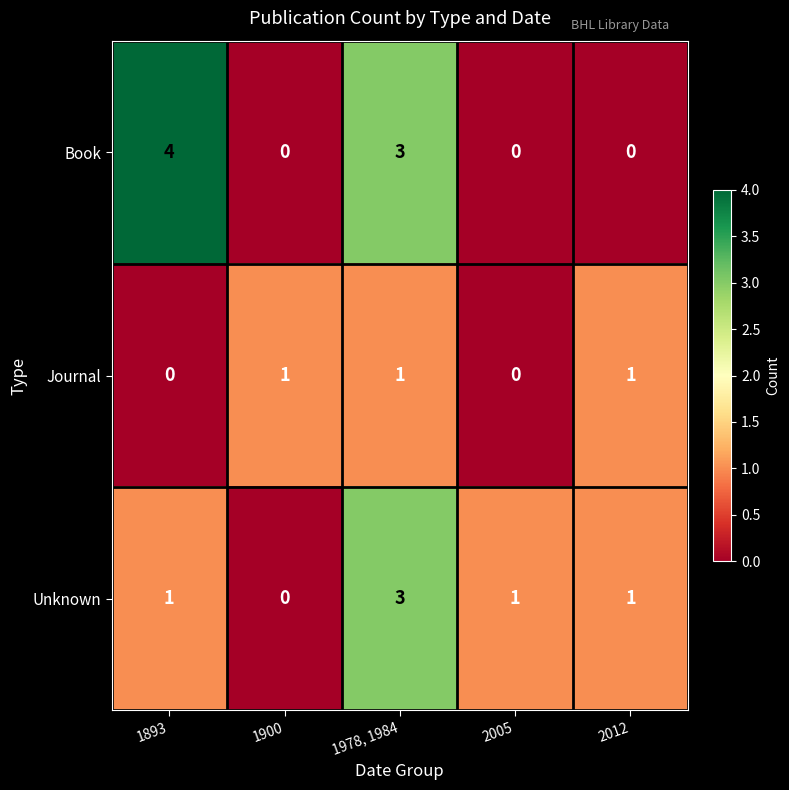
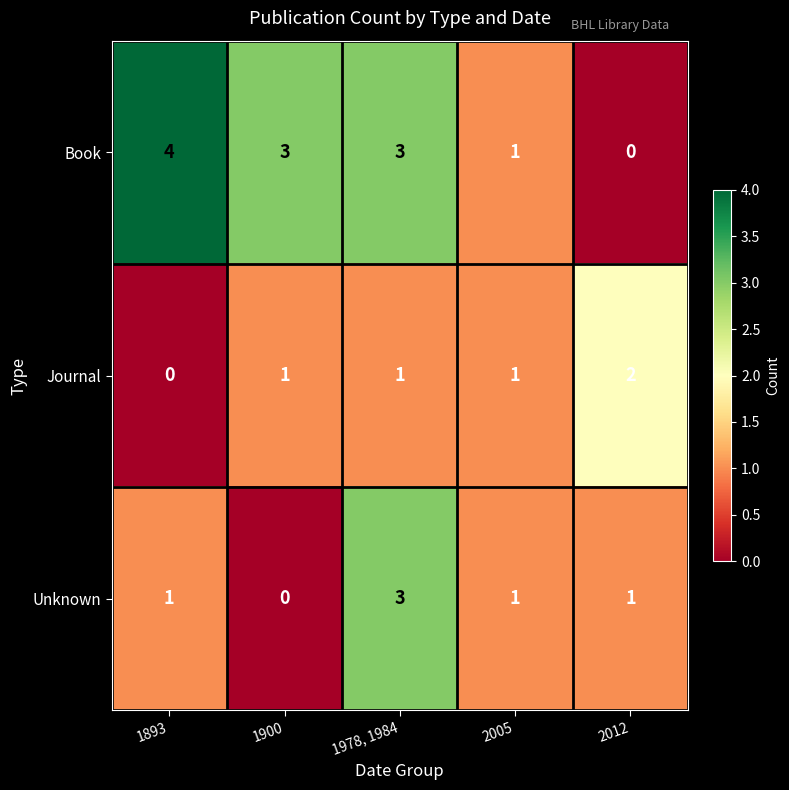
Book, 1900: 0 -> 3
Book, 2005: 0 -> 1
Journal, 2005: 0 -> 1
Journal, 2012: 1 -> 2
